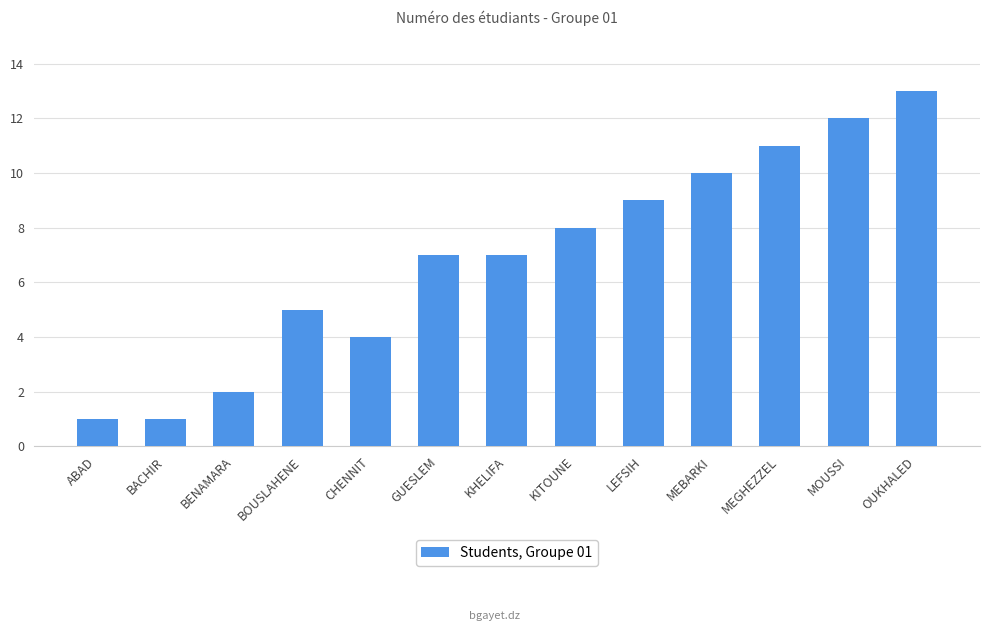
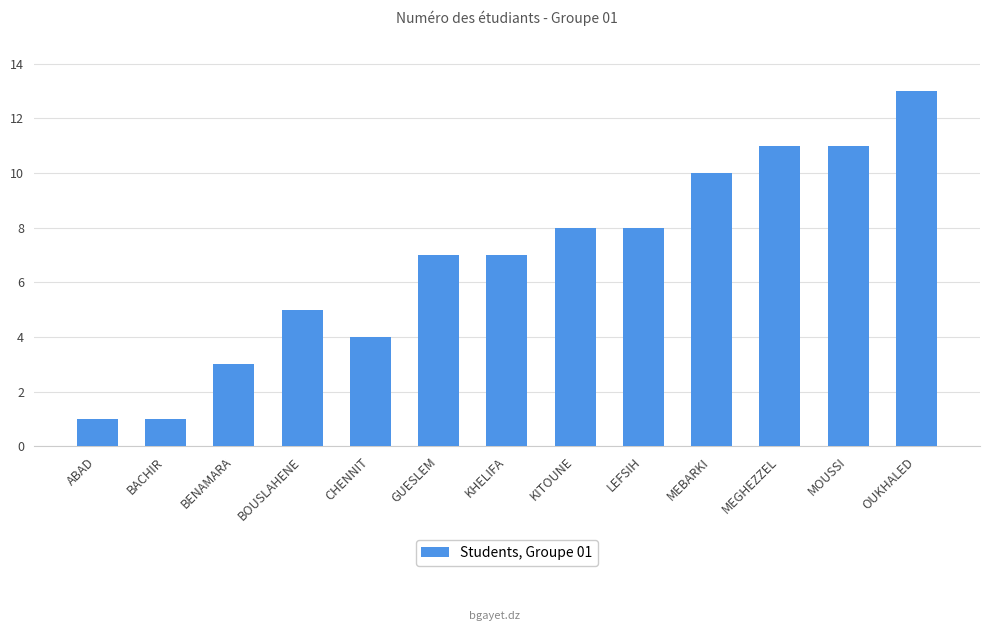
BENAMARA: 2 -> 3
LEFSIH: 9 -> 8
MOUSSI: 12 -> 11
